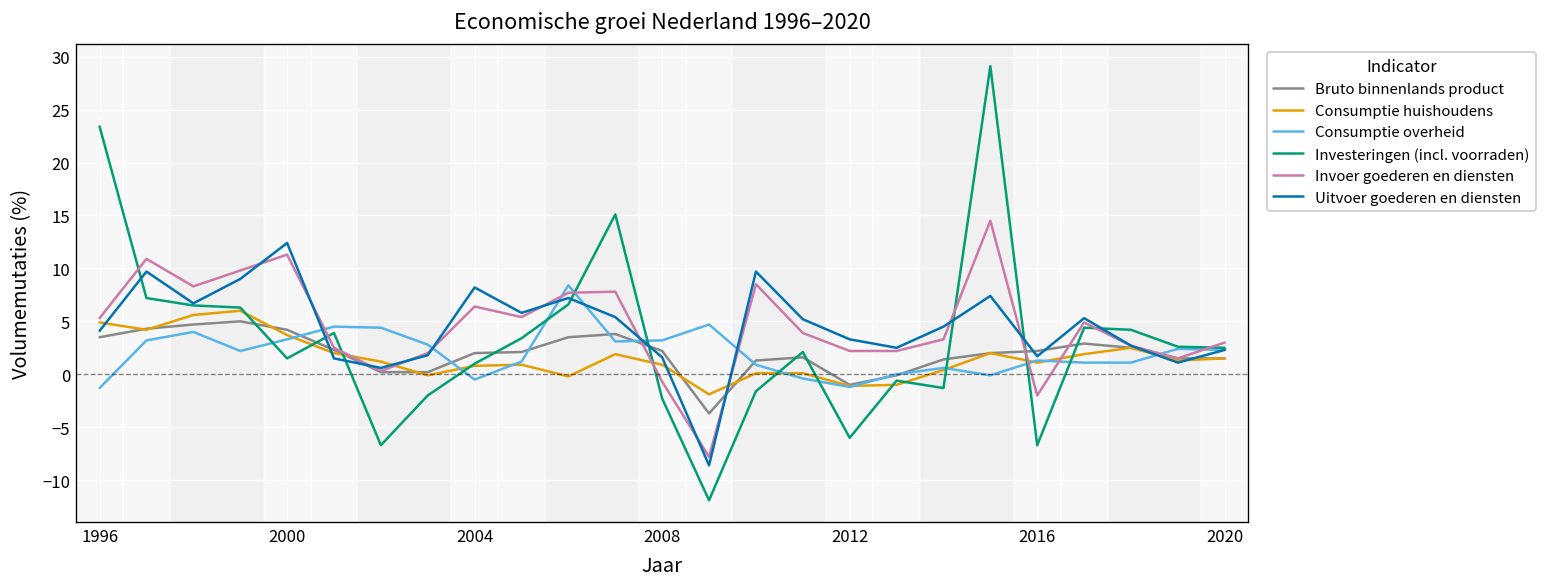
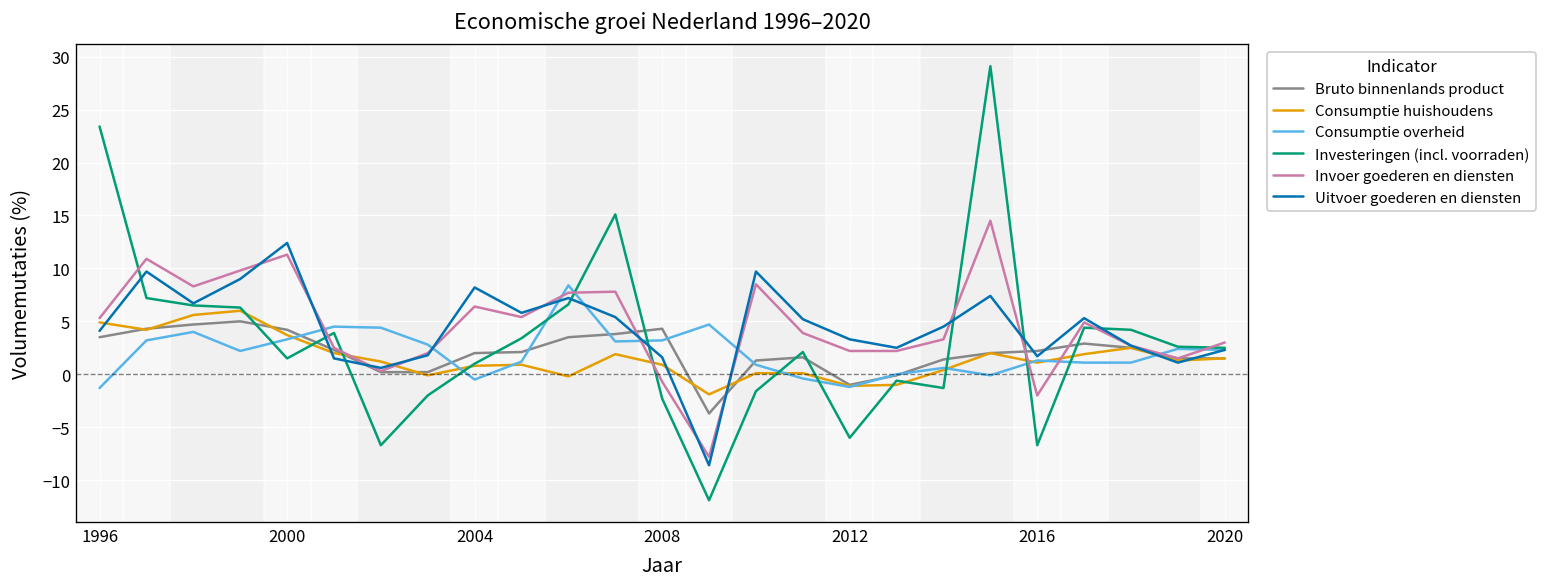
Bruto binnenlands product, 2008: 2 -> 4
